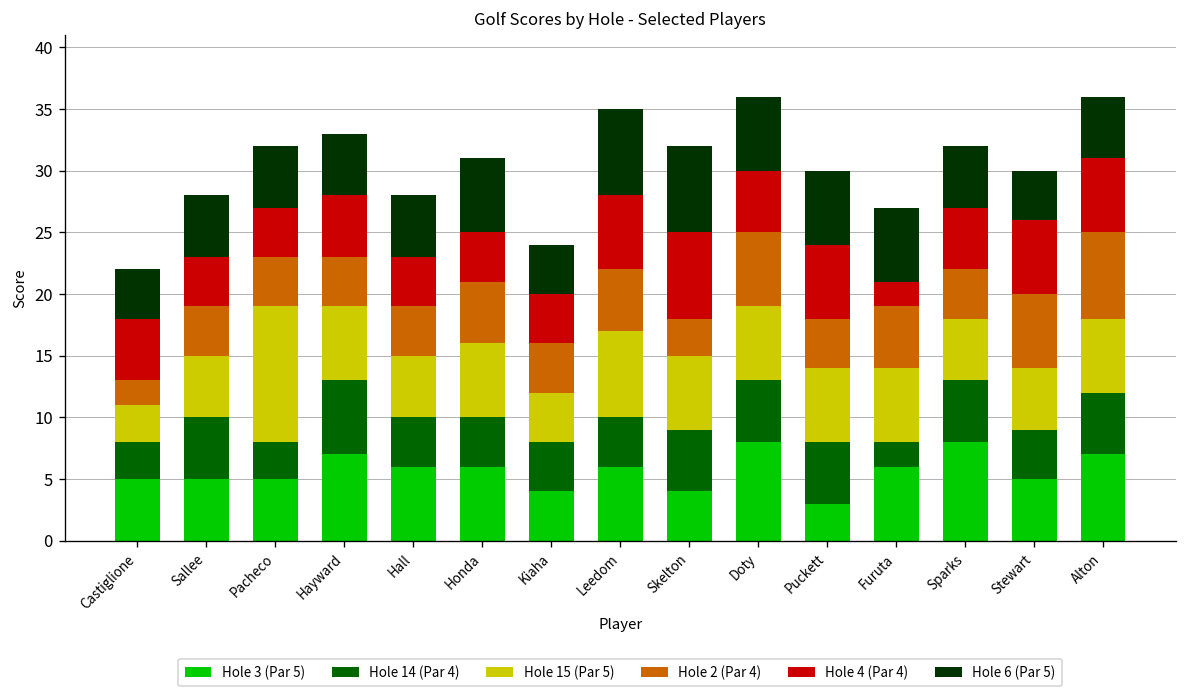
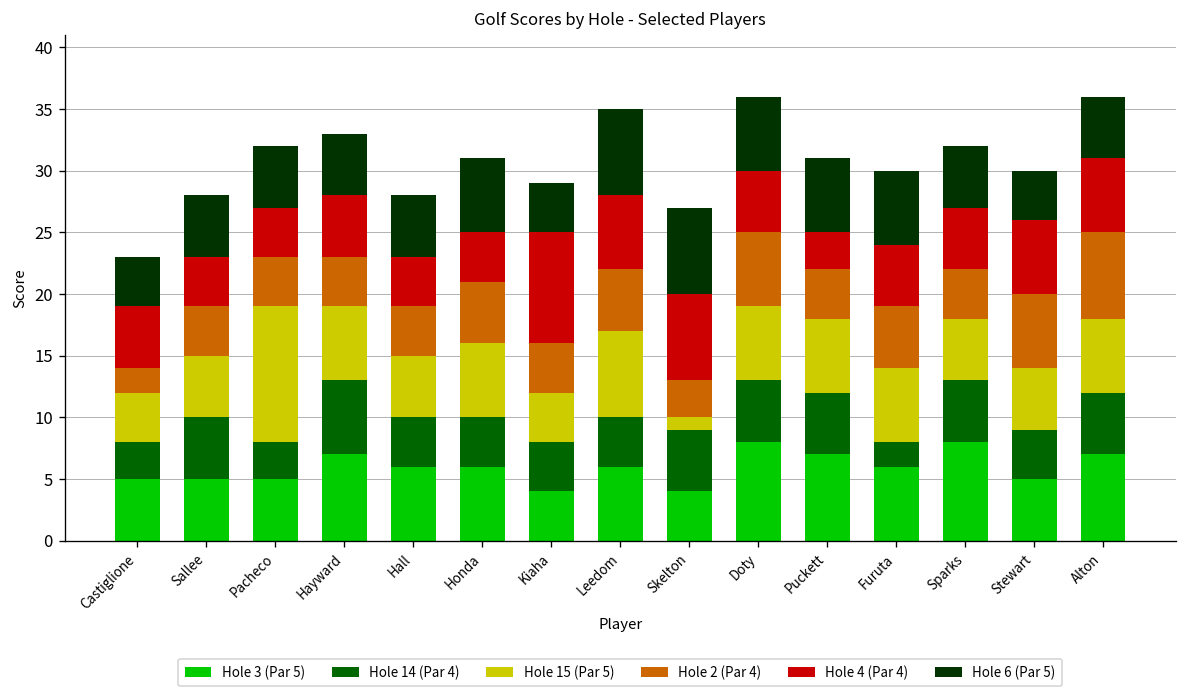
Hole 15 (Par 5), Castiglione: 3 -> 4
Hole 4 (Par 4), Kiaha: 4 -> 9
Hole 15 (Par 5), Skelton: 6 -> 1
Hole 3 (Par 5), Puckett: 3 -> 7
Hole 4 (Par 4), Puckett: 6 -> 3
Hole 4 (Par 4), Furuta: 2 -> 5
